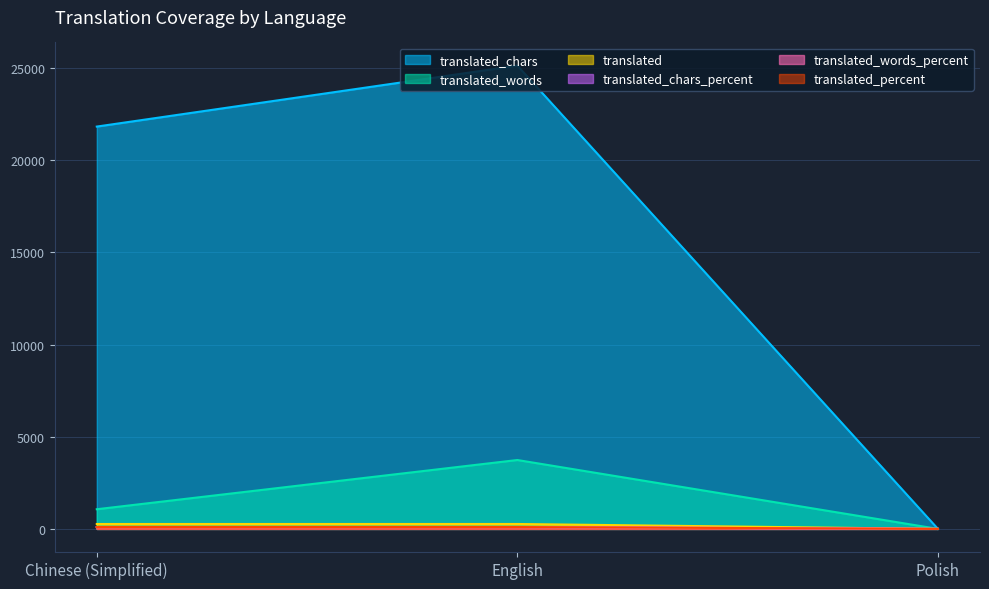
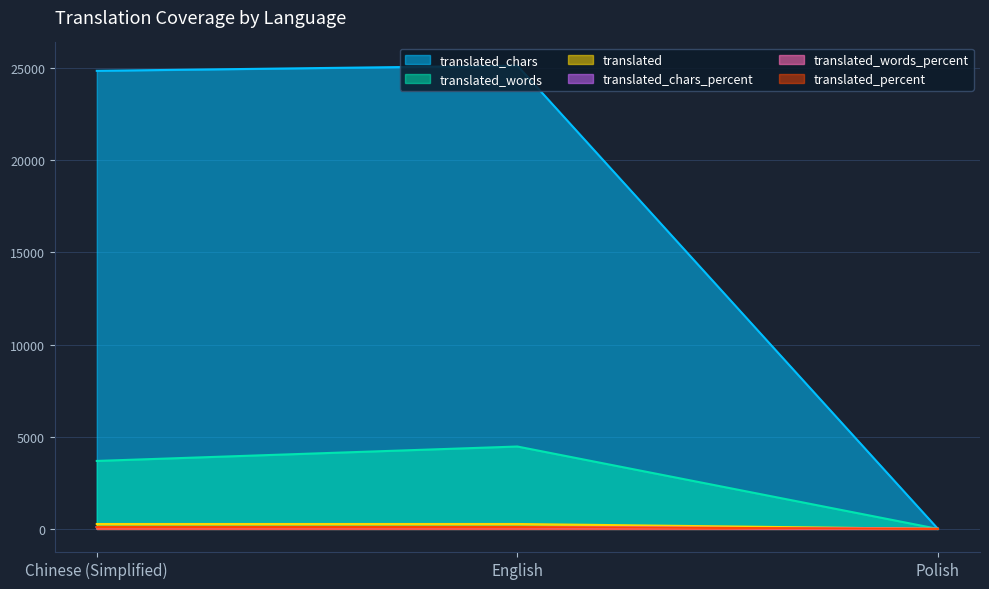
translated_chars, Chinese (Simplified): 21800 -> 24800
translated_words, Chinese (Simplified): 1100 -> 3700
translated_words, English: 3700 -> 4500
